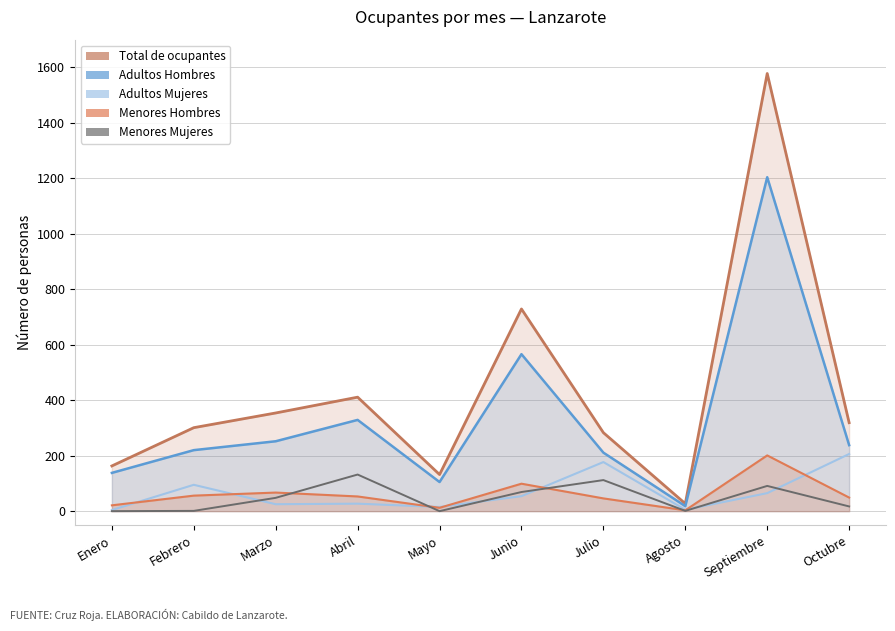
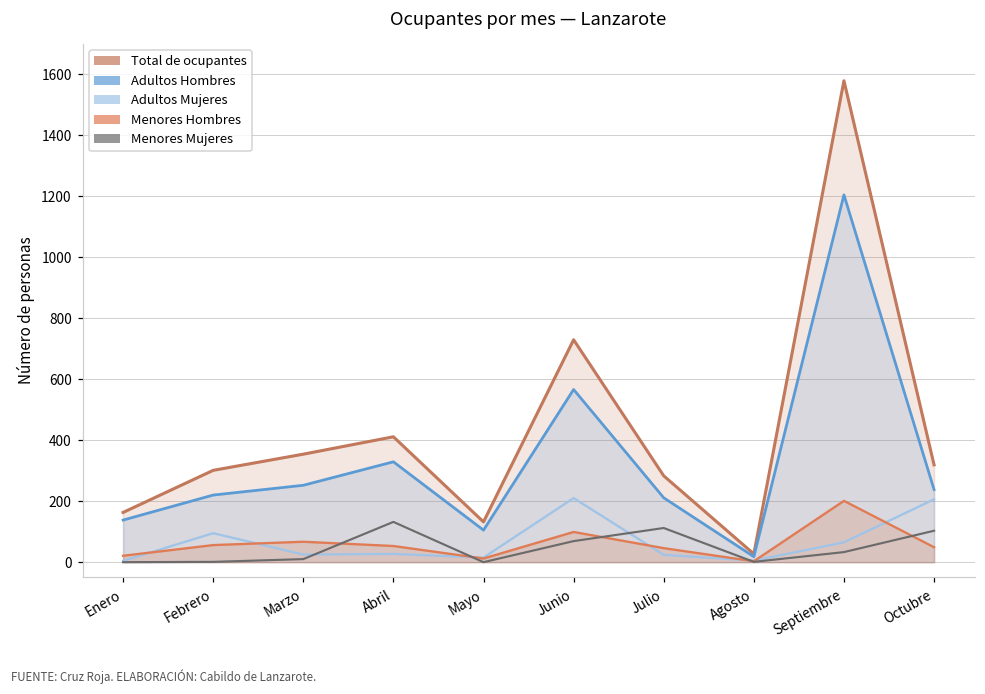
Menores Mujeres, Marzo: 50 -> 10
Adultos Mujeres, Junio: 50 -> 210
Adultos Mujeres, Julio: 180 -> 20
Menores Mujeres, Septiembre: 90 -> 30
Menores Mujeres, Octubre: 20 -> 100
